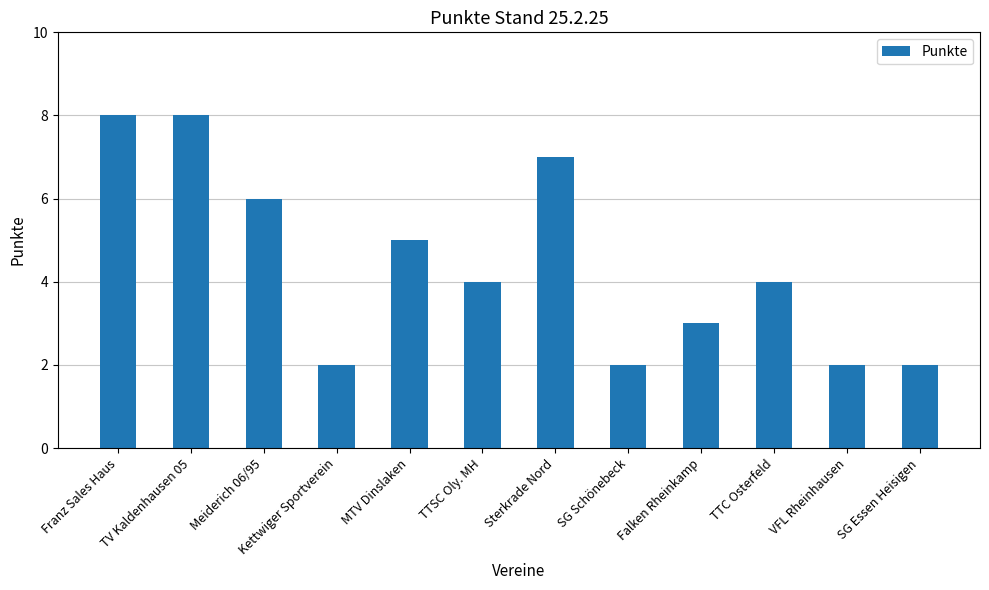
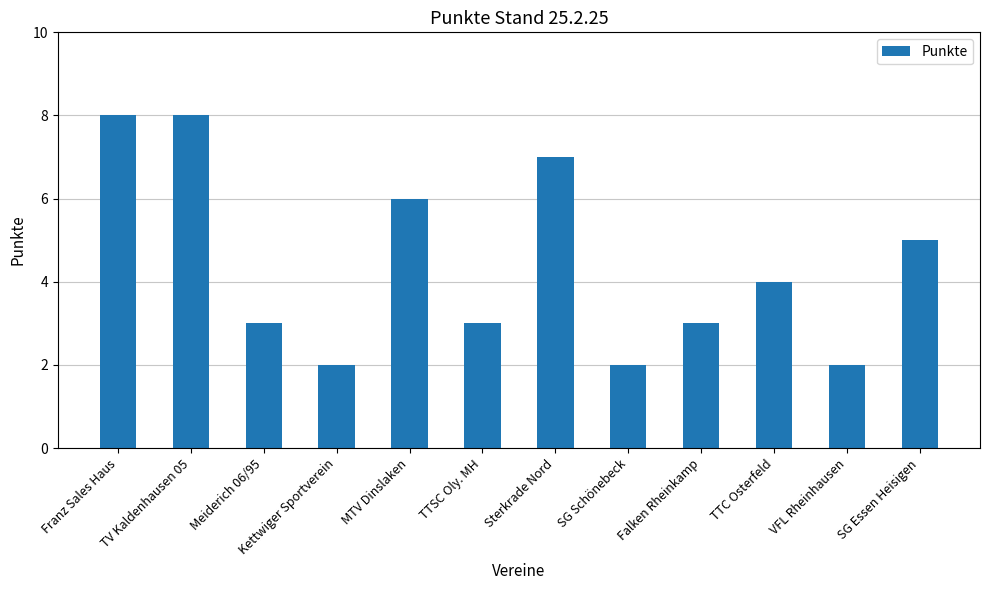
Meiderich 06/95: 6 -> 3
MTV Dinslaken: 5 -> 6
TTSC Oly. MH: 4 -> 3
SG Essen Heisigen: 2 -> 5
